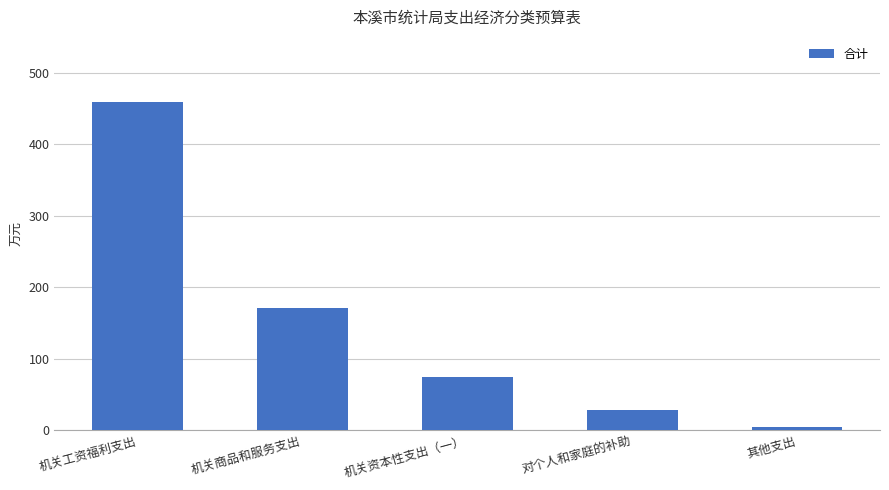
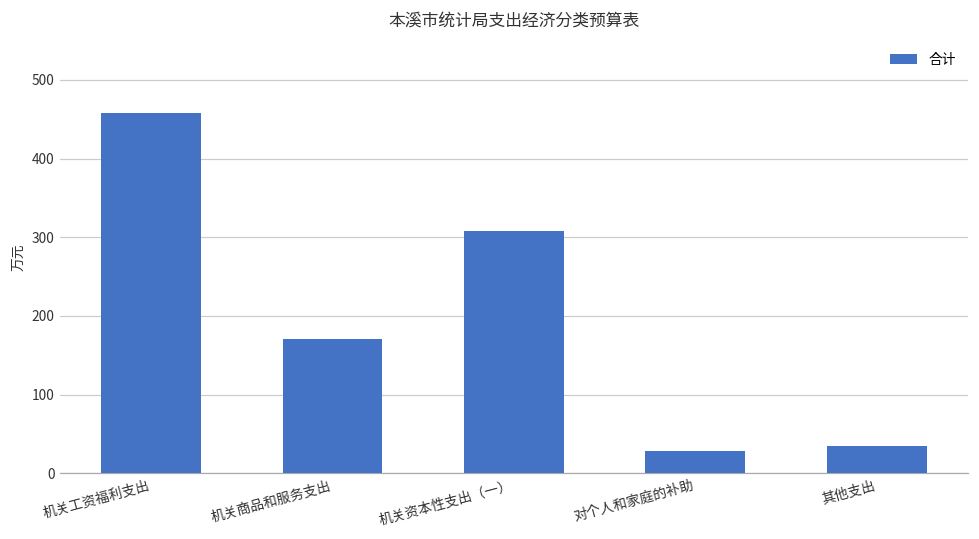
机关资本性支出（一）: 80 -> 310
其他支出: 10 -> 30
